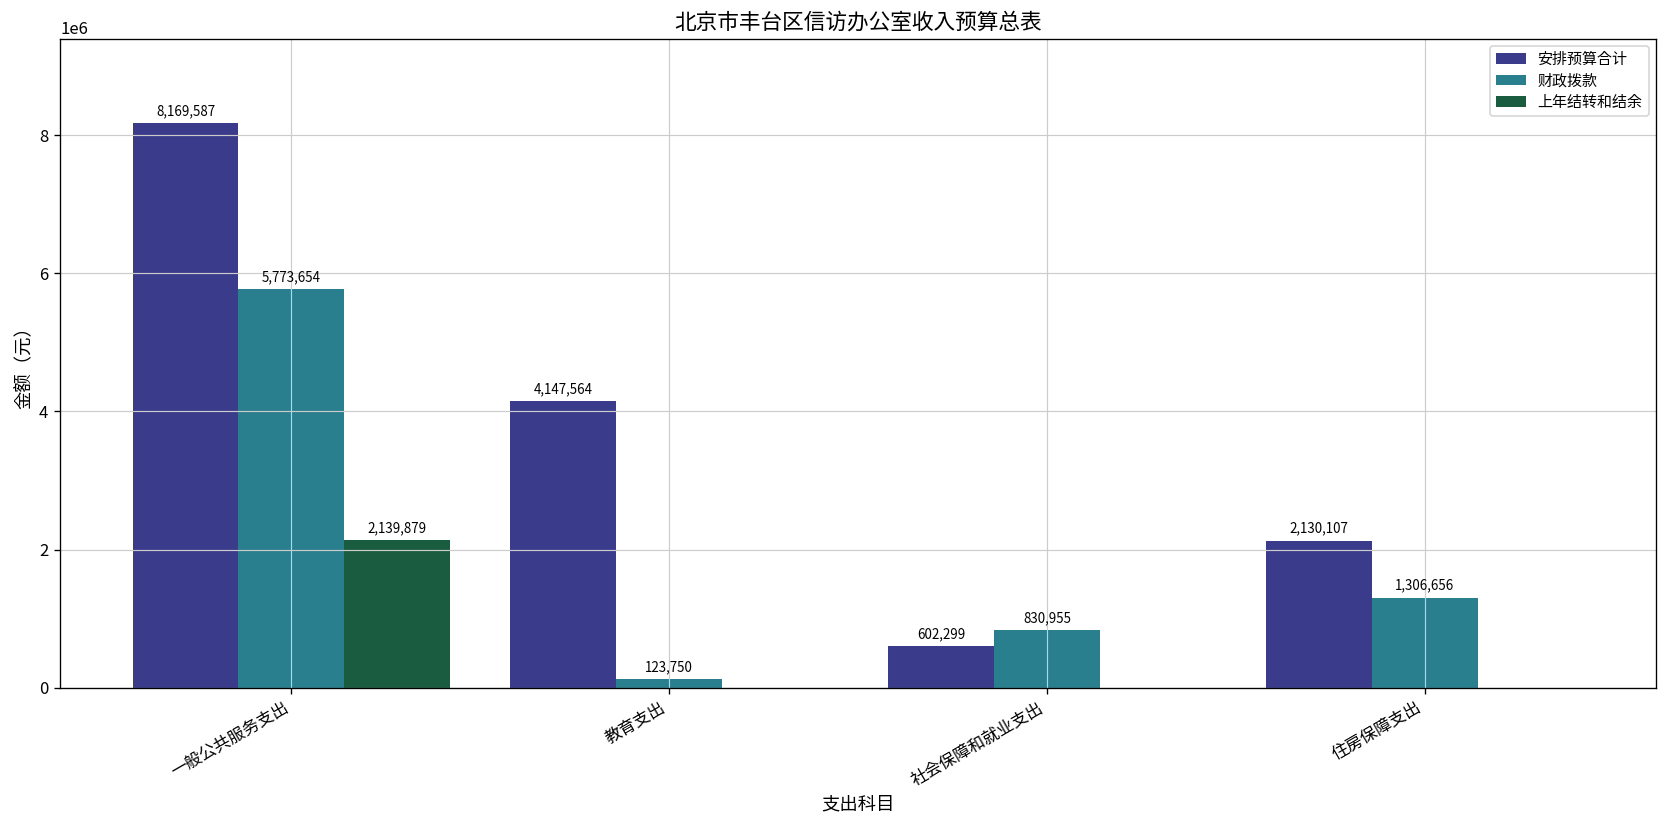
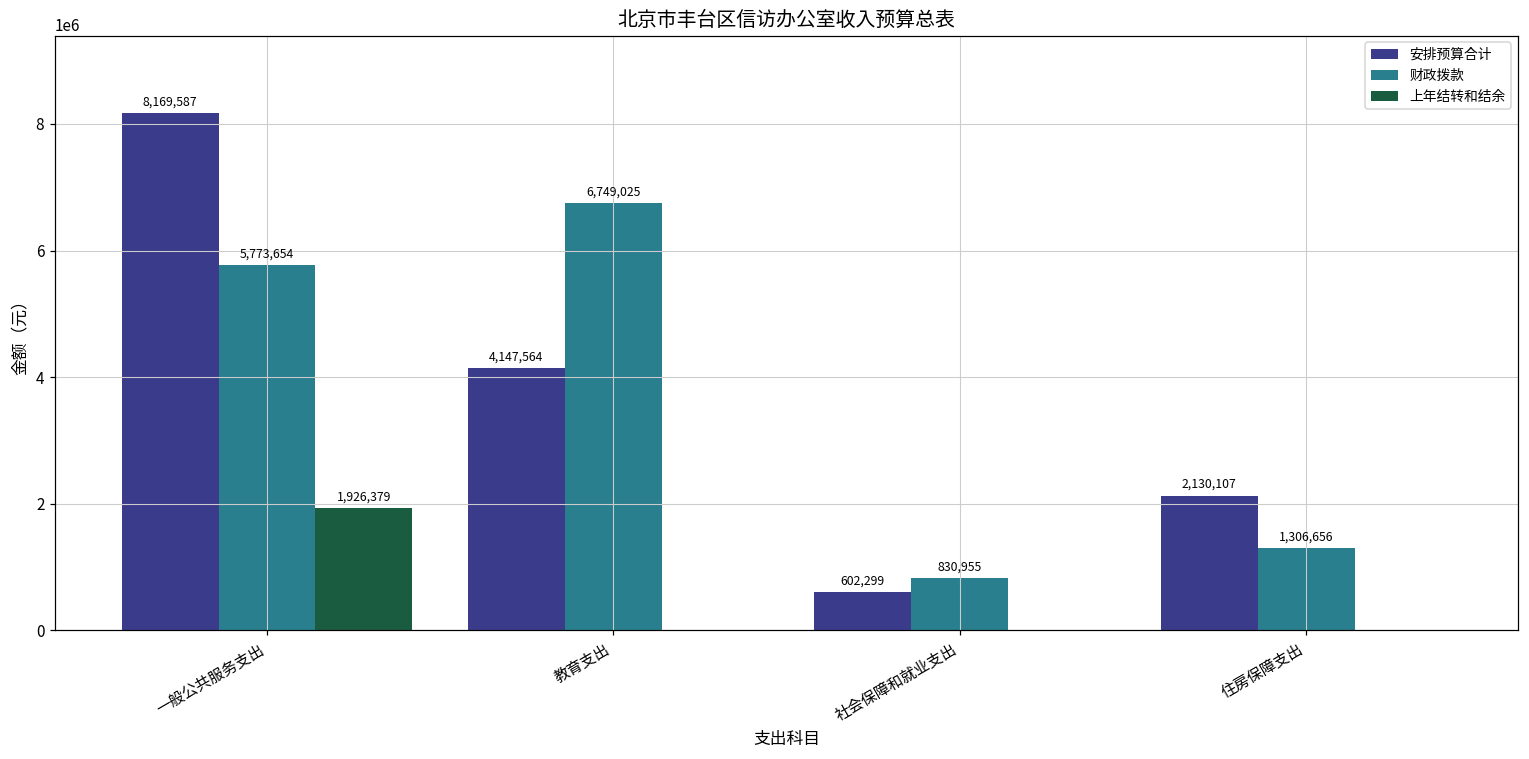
上年结转和结余, 一般公共服务支出: 2,139,879 -> 1,926,379
财政拨款, 教育支出: 123,750 -> 6,749,025
